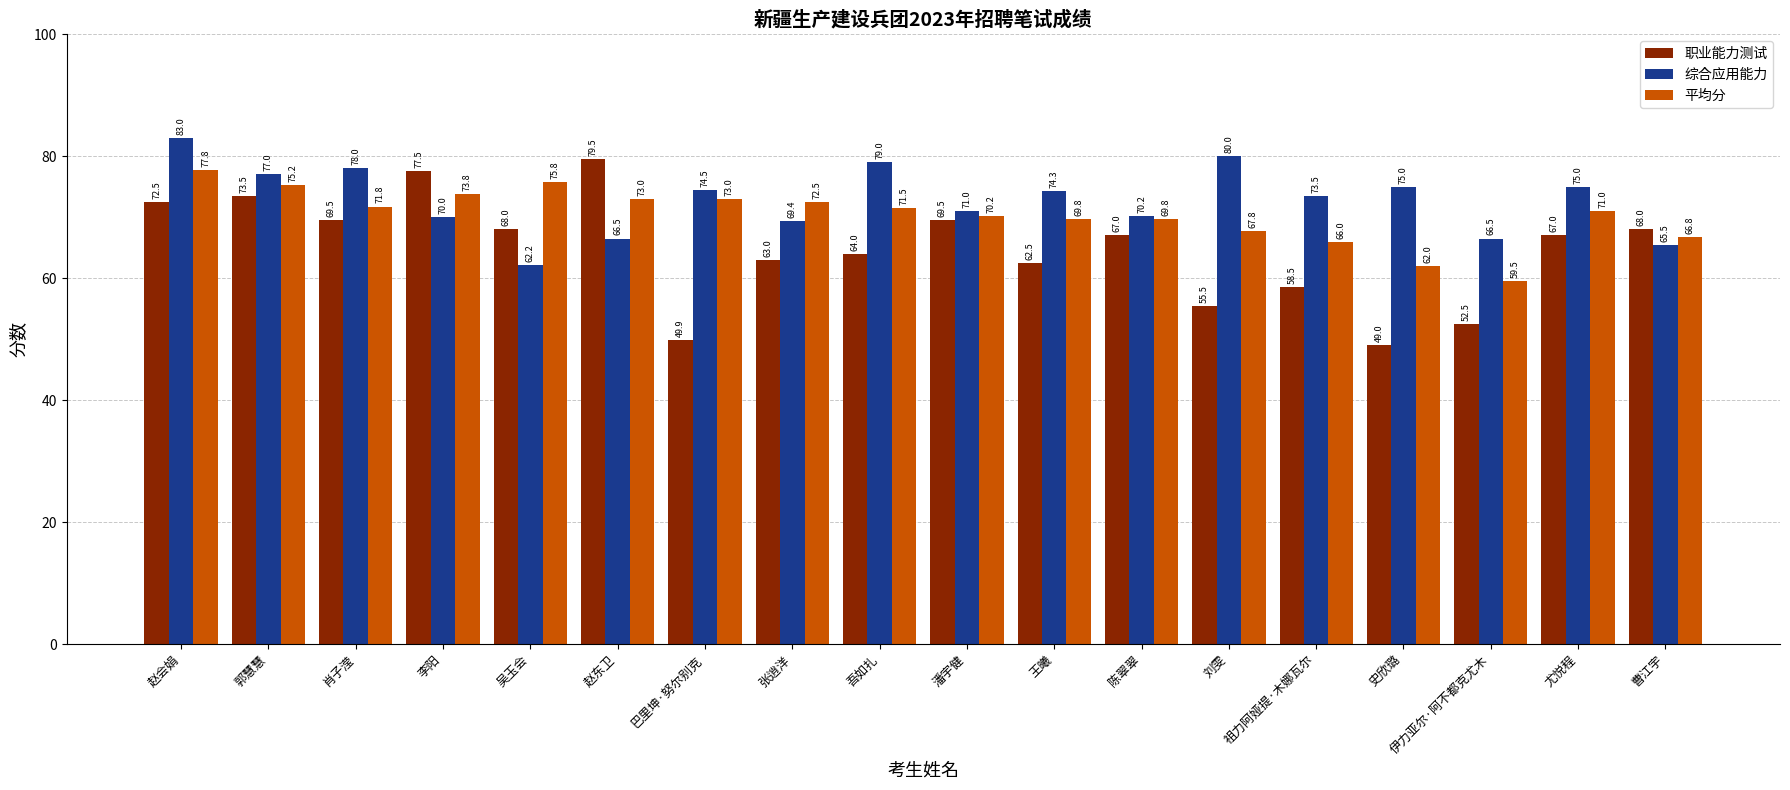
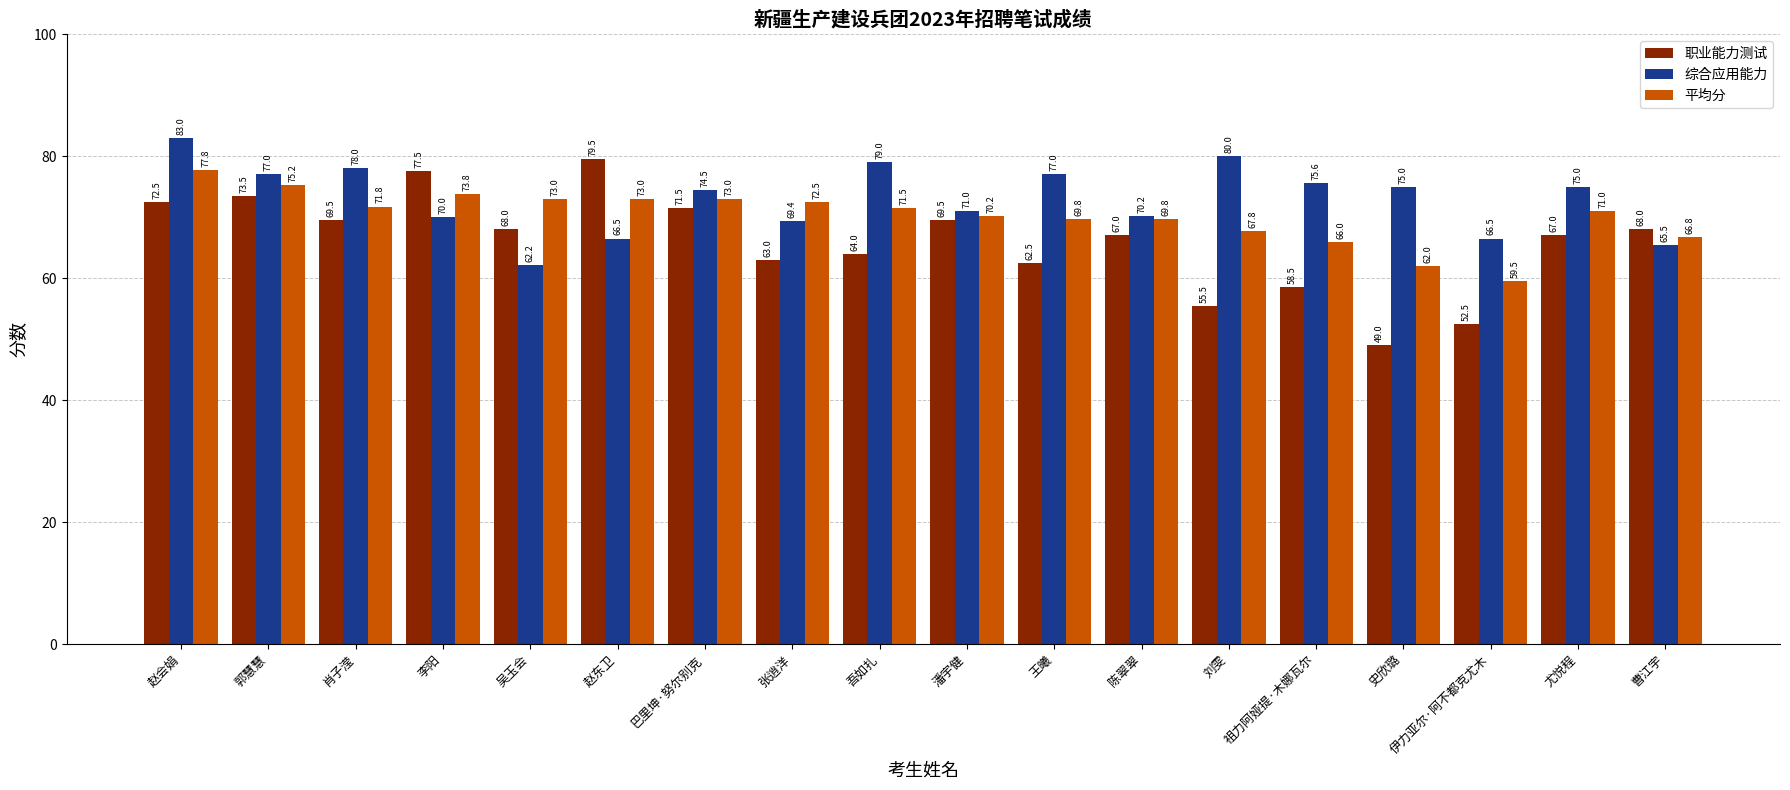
平均分, 吴玉会: 75.8 -> 73.0
职业能力测试, 巴里坤·努尔别克: 49.9 -> 71.5
综合应用能力, 王曦: 74.3 -> 77.0
综合应用能力, 祖力阿娅提·木娜瓦尔: 73.5 -> 75.6
